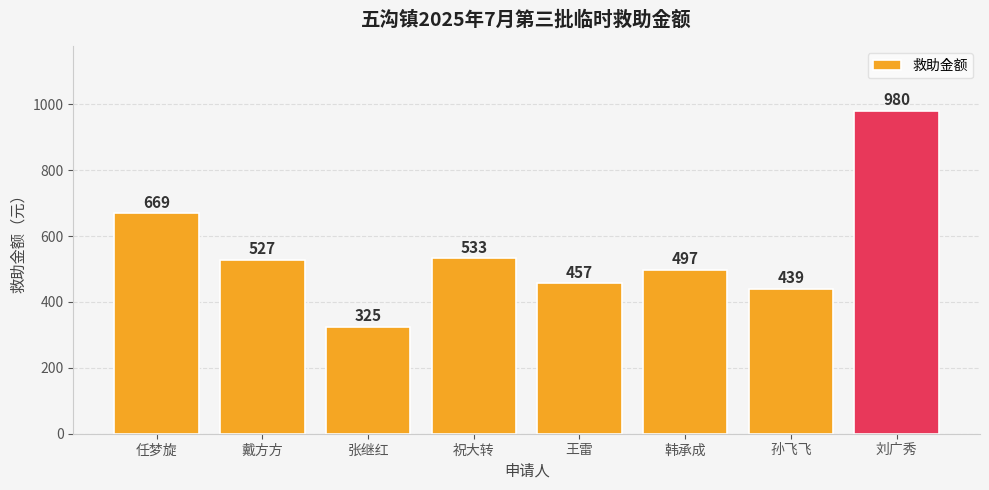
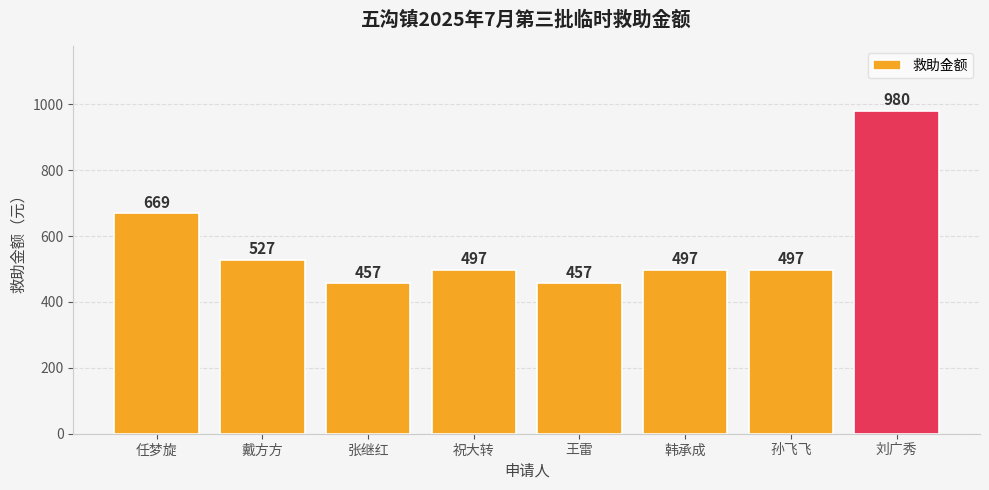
张继红: 325 -> 457
祝大转: 533 -> 497
孙飞飞: 439 -> 497
